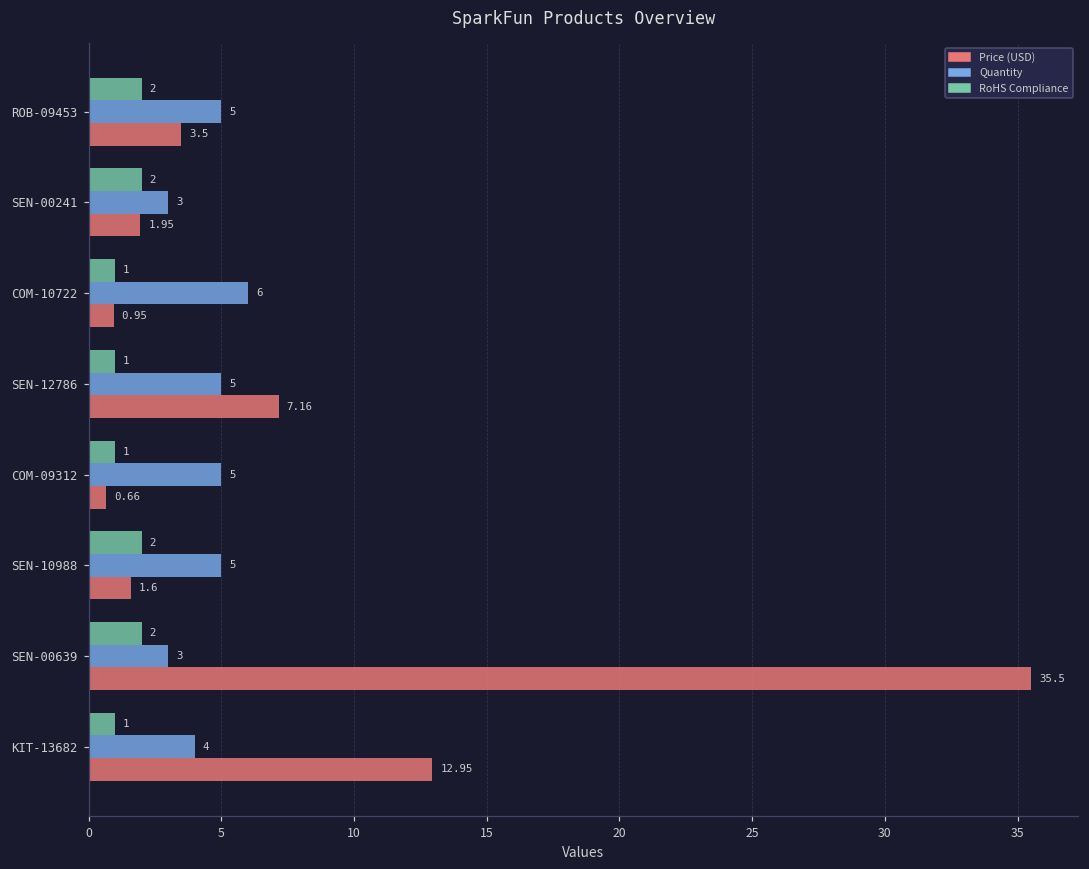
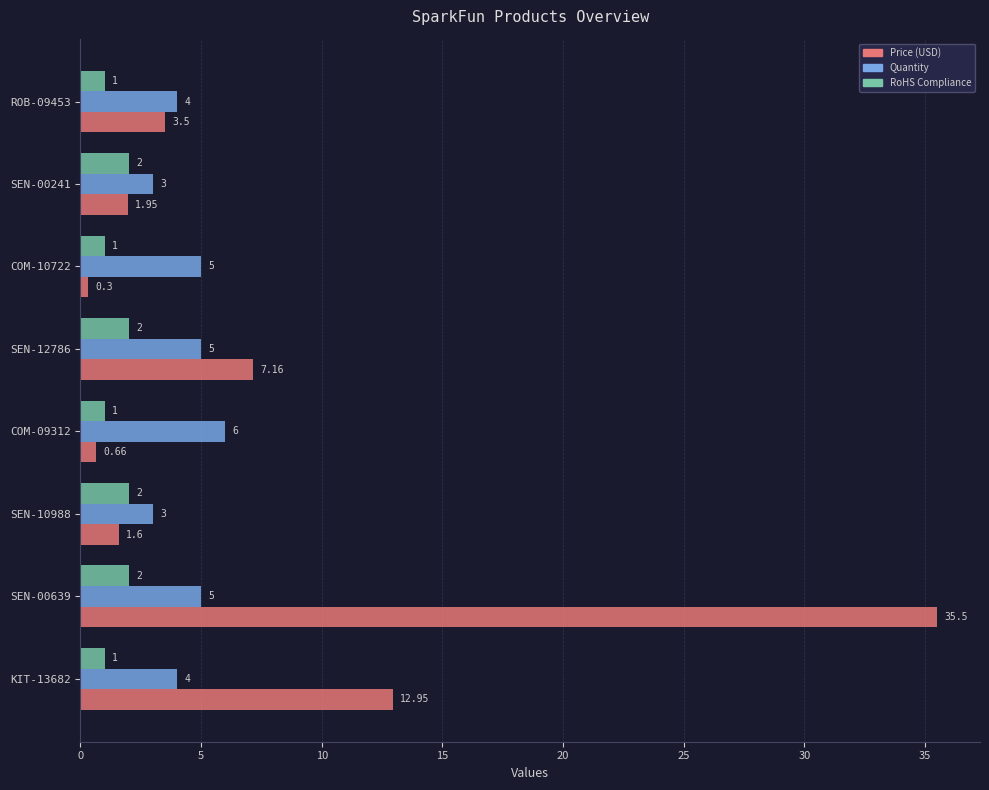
RoHS Compliance, ROB-09453: 2 -> 1
Quantity, ROB-09453: 5 -> 4
Quantity, COM-10722: 6 -> 5
Price (USD), COM-10722: 0.95 -> 0.3
RoHS Compliance, SEN-12786: 1 -> 2
Quantity, COM-09312: 5 -> 6
Quantity, SEN-10988: 5 -> 3
Quantity, SEN-00639: 3 -> 5
